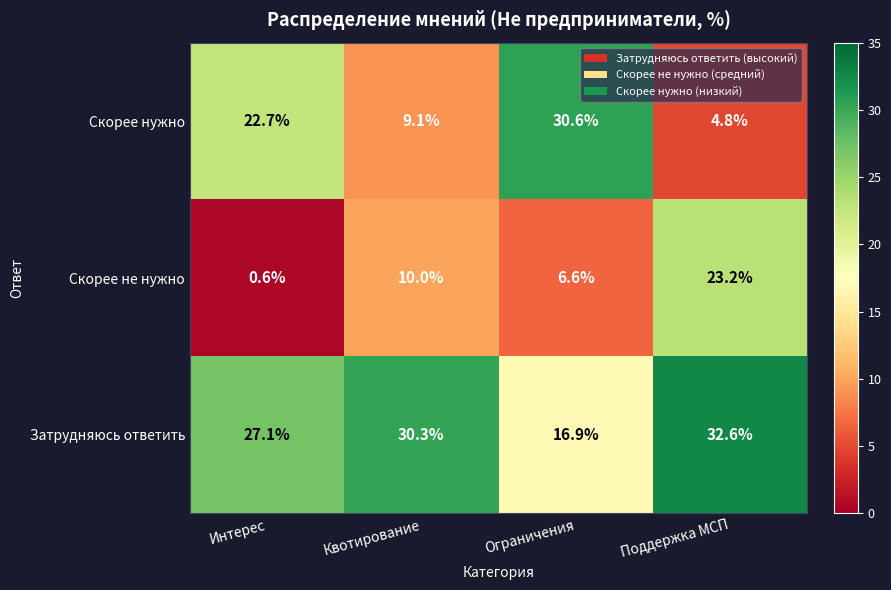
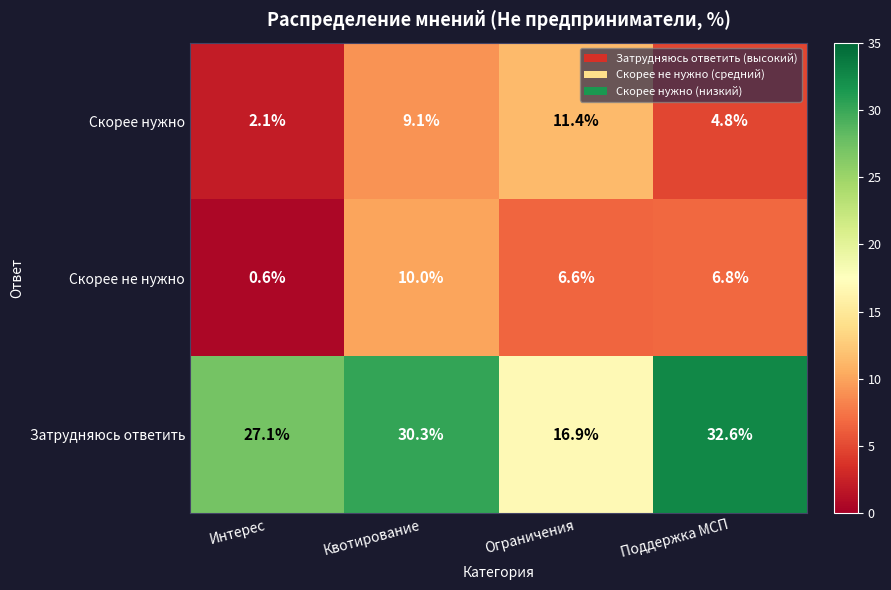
Скорее нужно, Интерес: 22.7% -> 2.1%
Скорее нужно, Ограничения: 30.6% -> 11.4%
Скорее не нужно, Поддержка МСП: 23.2% -> 6.8%
